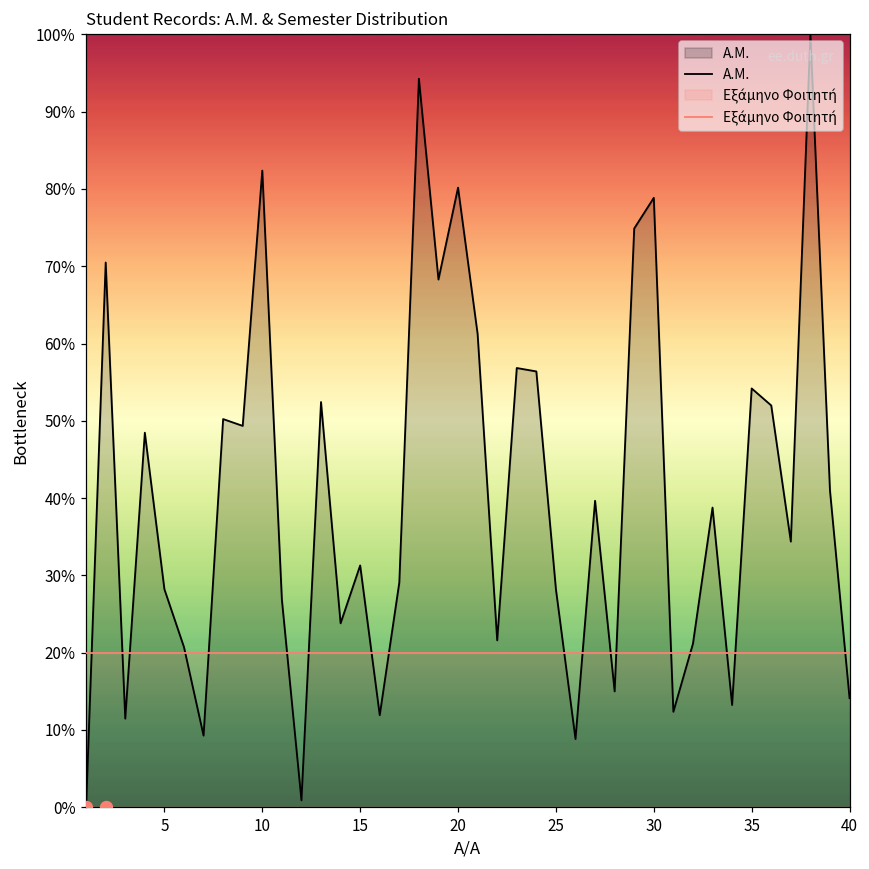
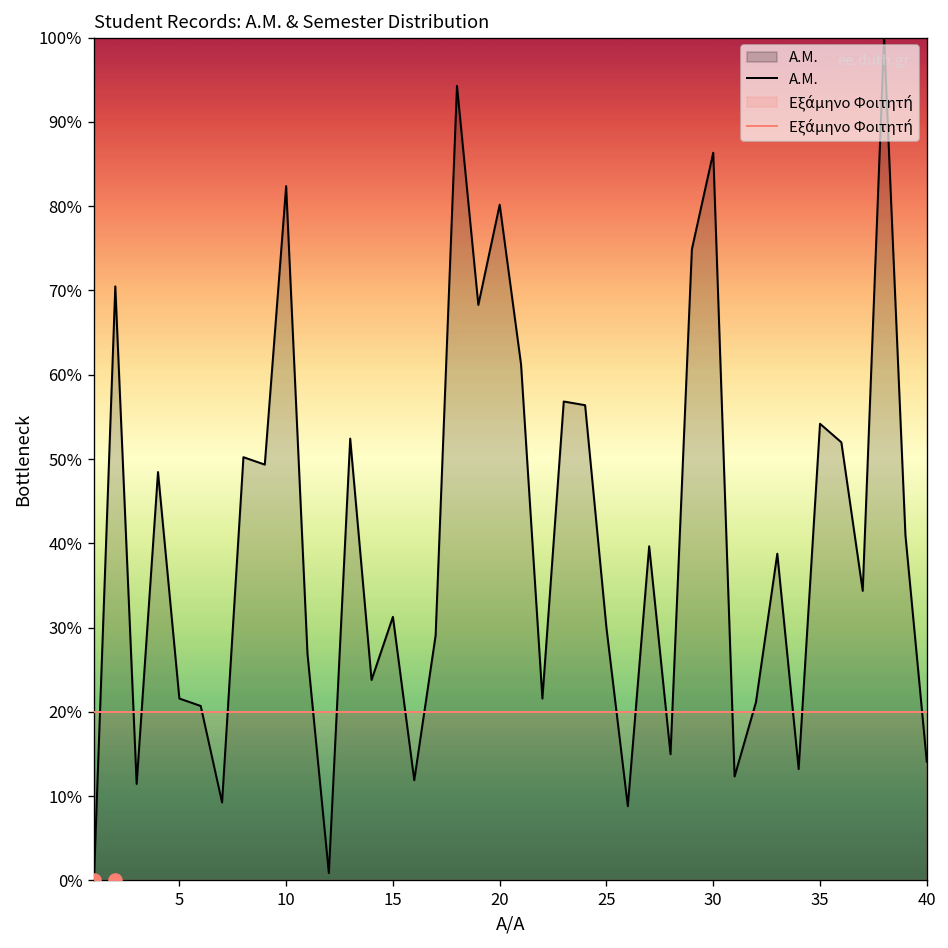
A.M., 5: 28% -> 22%
A.M., 25: 28% -> 30%
A.M., 30: 79% -> 86%
